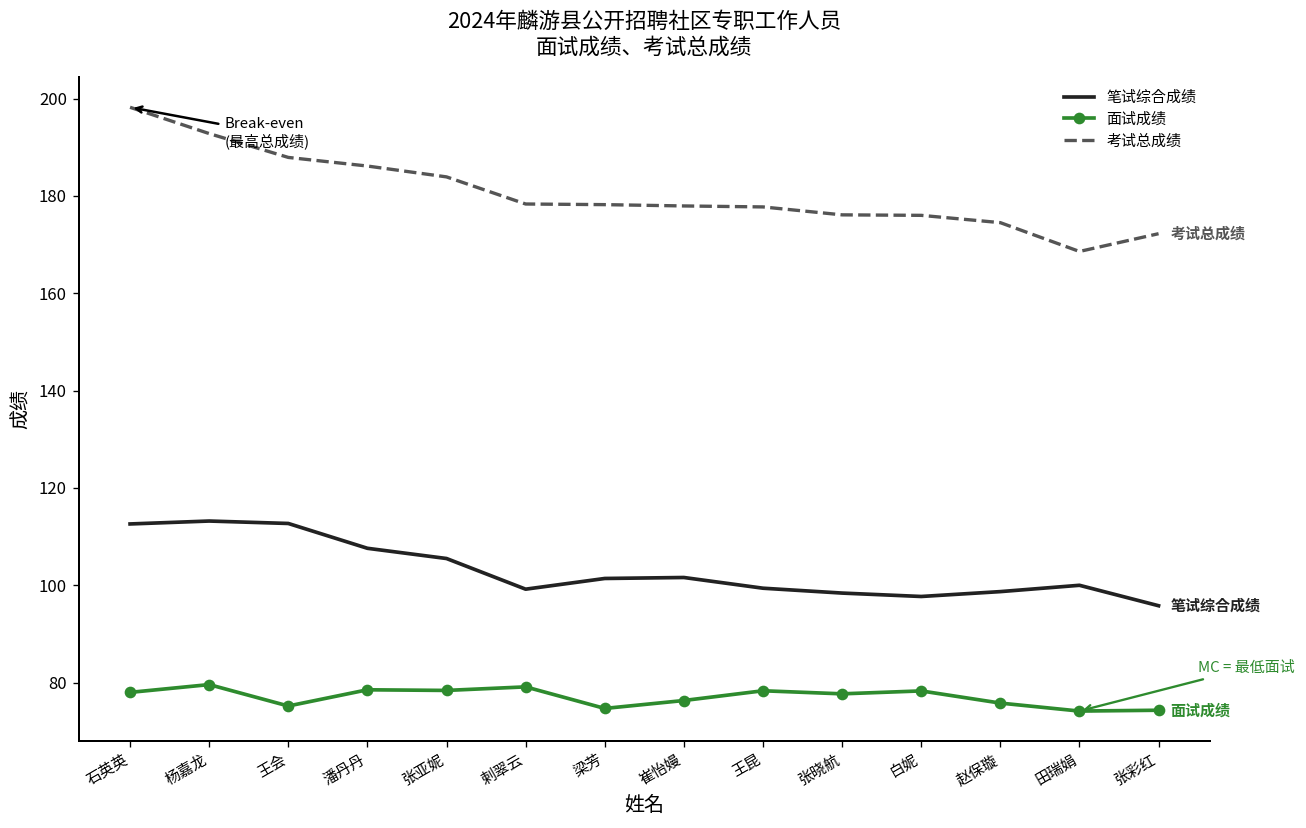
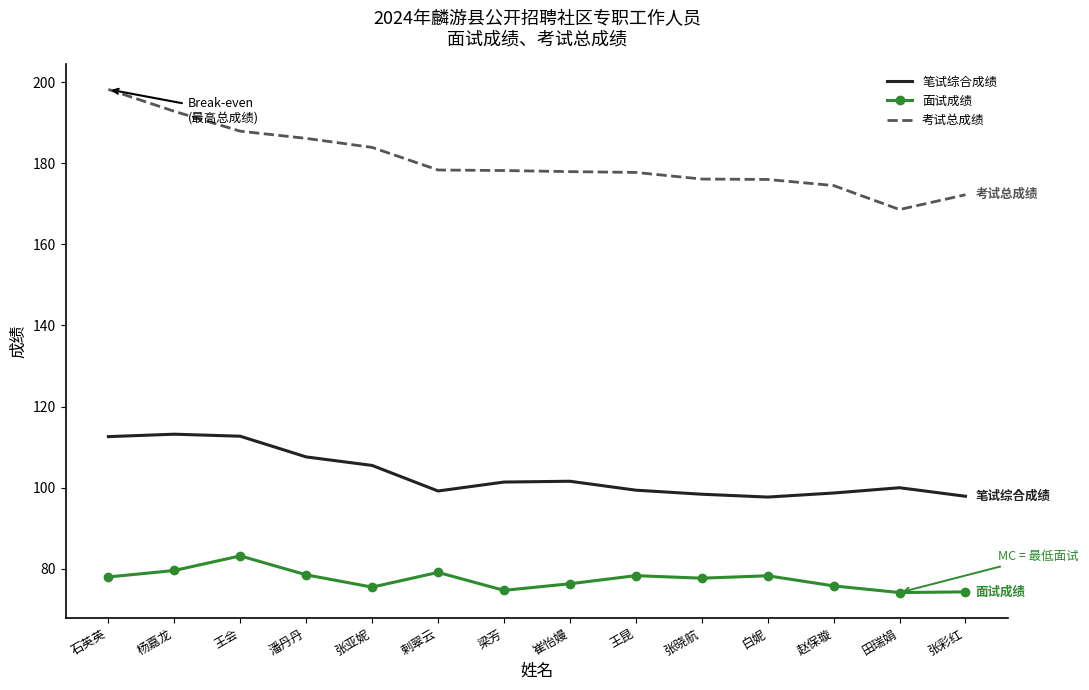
面试成绩, 王会: 75 -> 83
面试成绩, 张亚妮: 78 -> 76
笔试综合成绩, 张彩红: 96 -> 98
